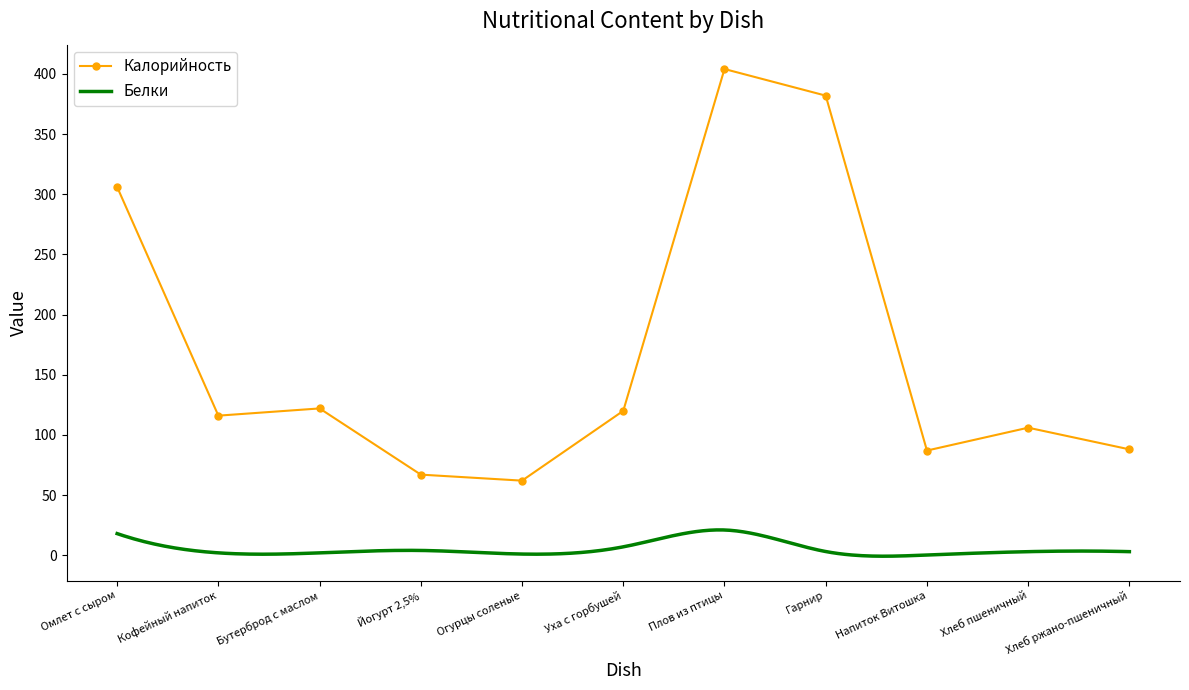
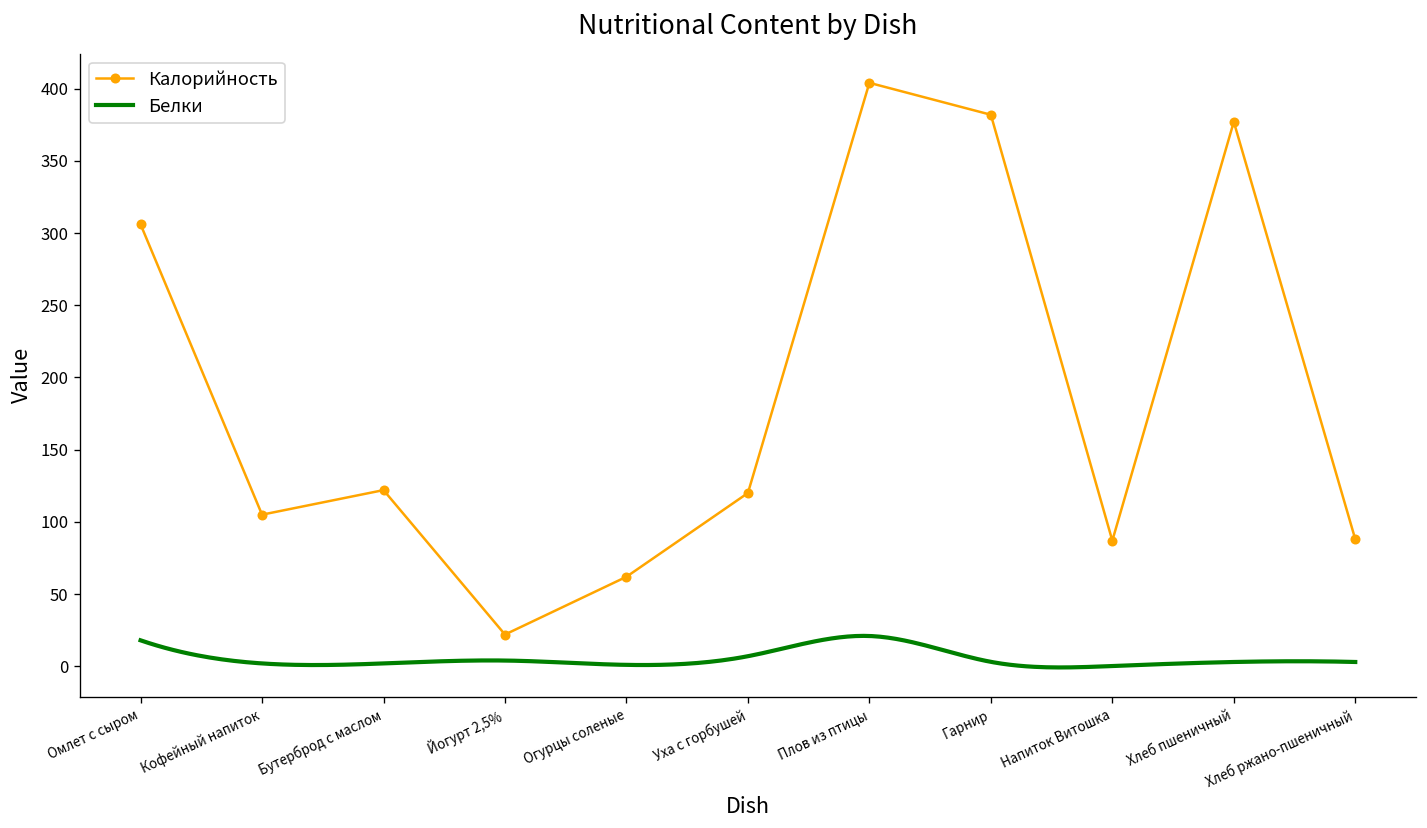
Калорийность, Кофейный напиток: 116 -> 105
Калорийность, Йогурт 2,5%: 67 -> 22
Калорийность, Хлеб пшеничный: 106 -> 377
